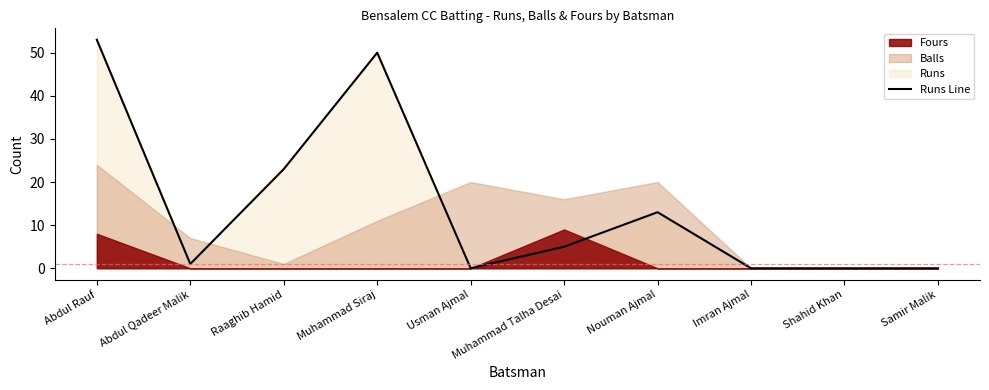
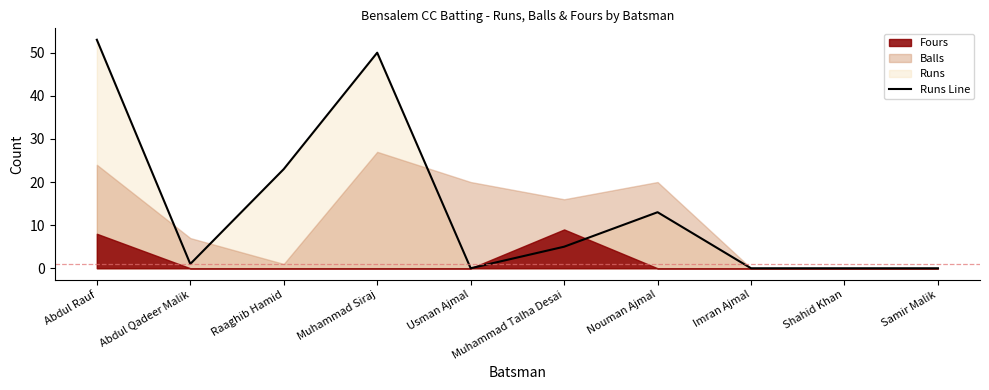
Balls, Muhammad Siraj: 11 -> 27
